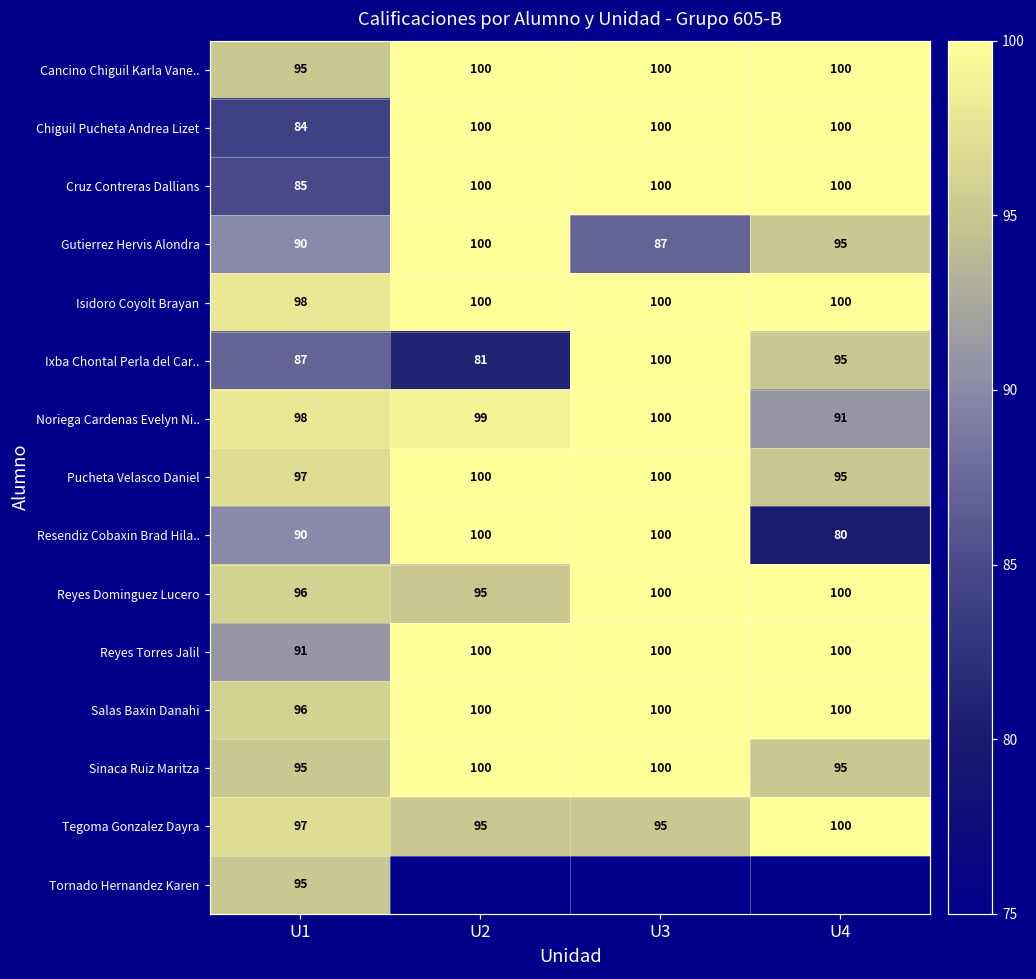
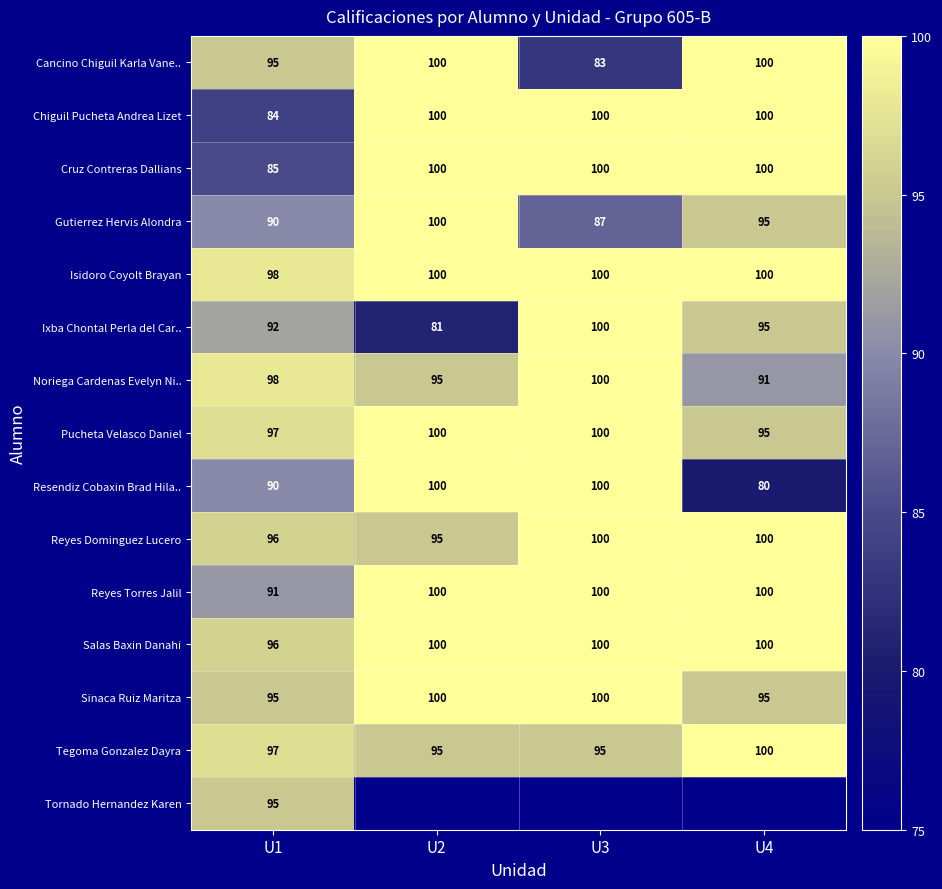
Cancino Chiguil Karla Vane.., U3: 100 -> 83
Ixba Chontal Perla del Car.., U1: 87 -> 92
Noriega Cardenas Evelyn Ni.., U2: 99 -> 95
